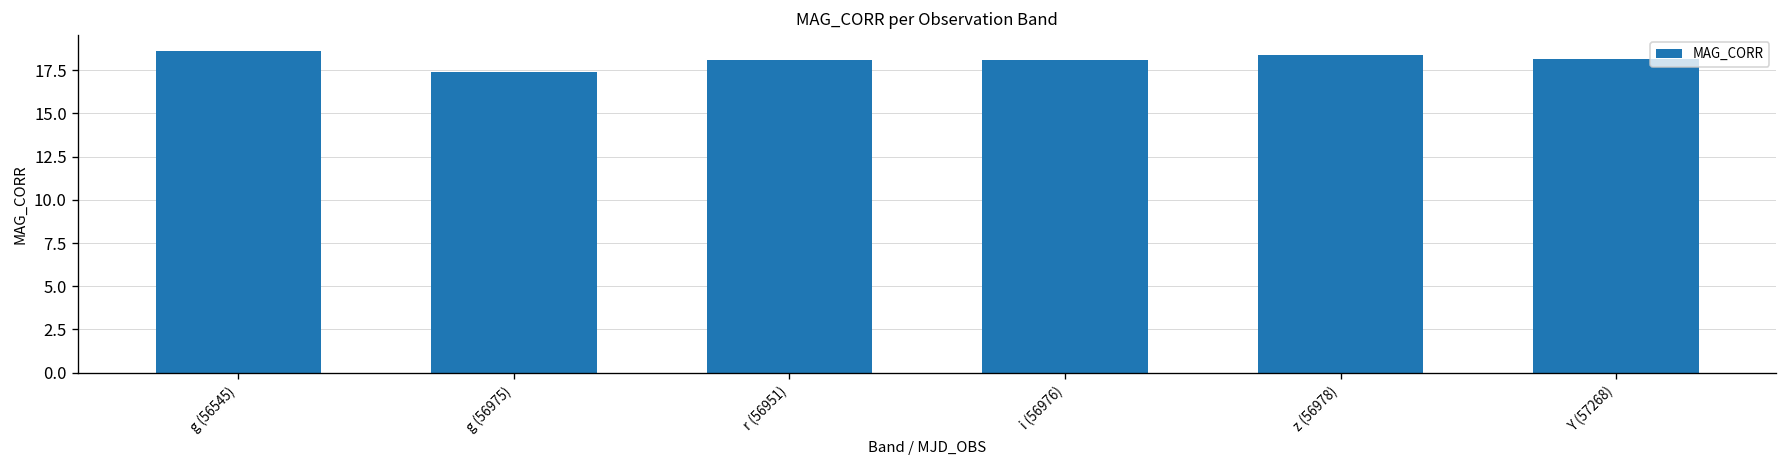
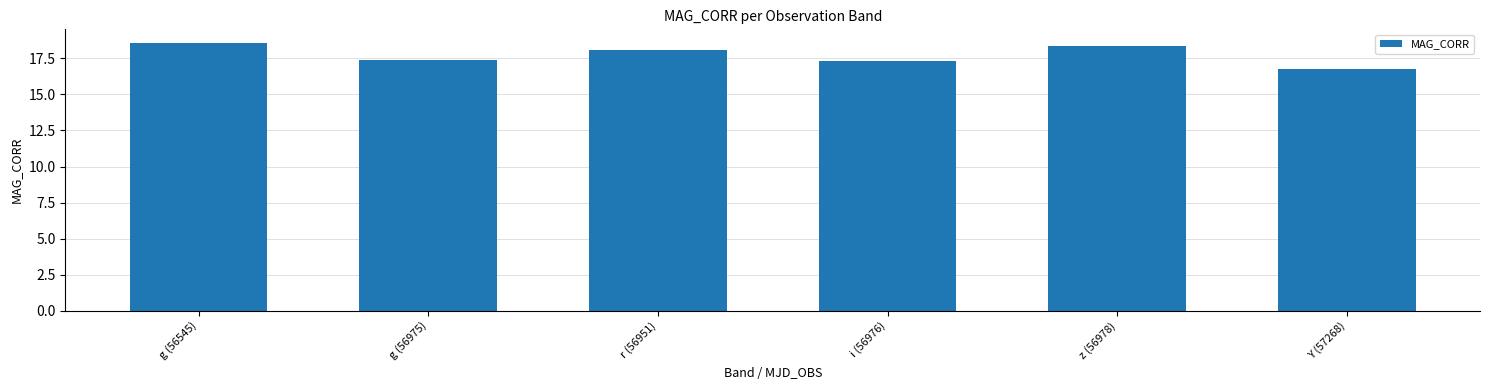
i (56976): 18.1 -> 17.3
Y (57268): 18.1 -> 16.8
